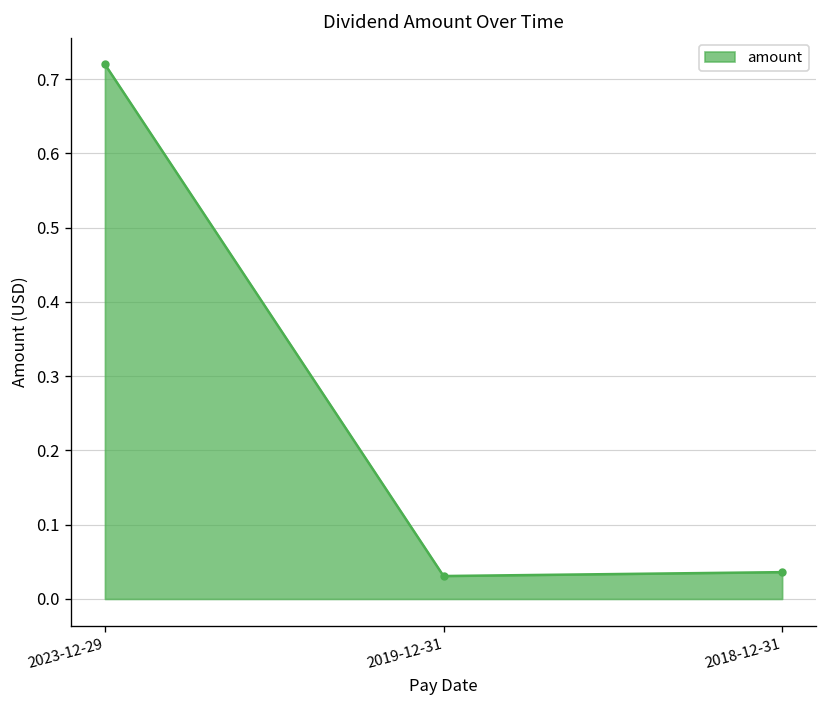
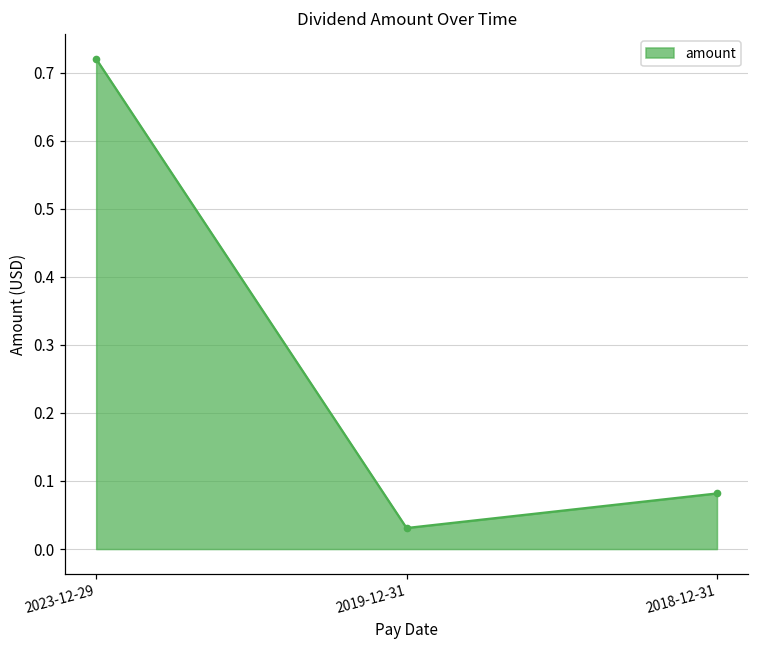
2018-12-31: 0.04 -> 0.08
